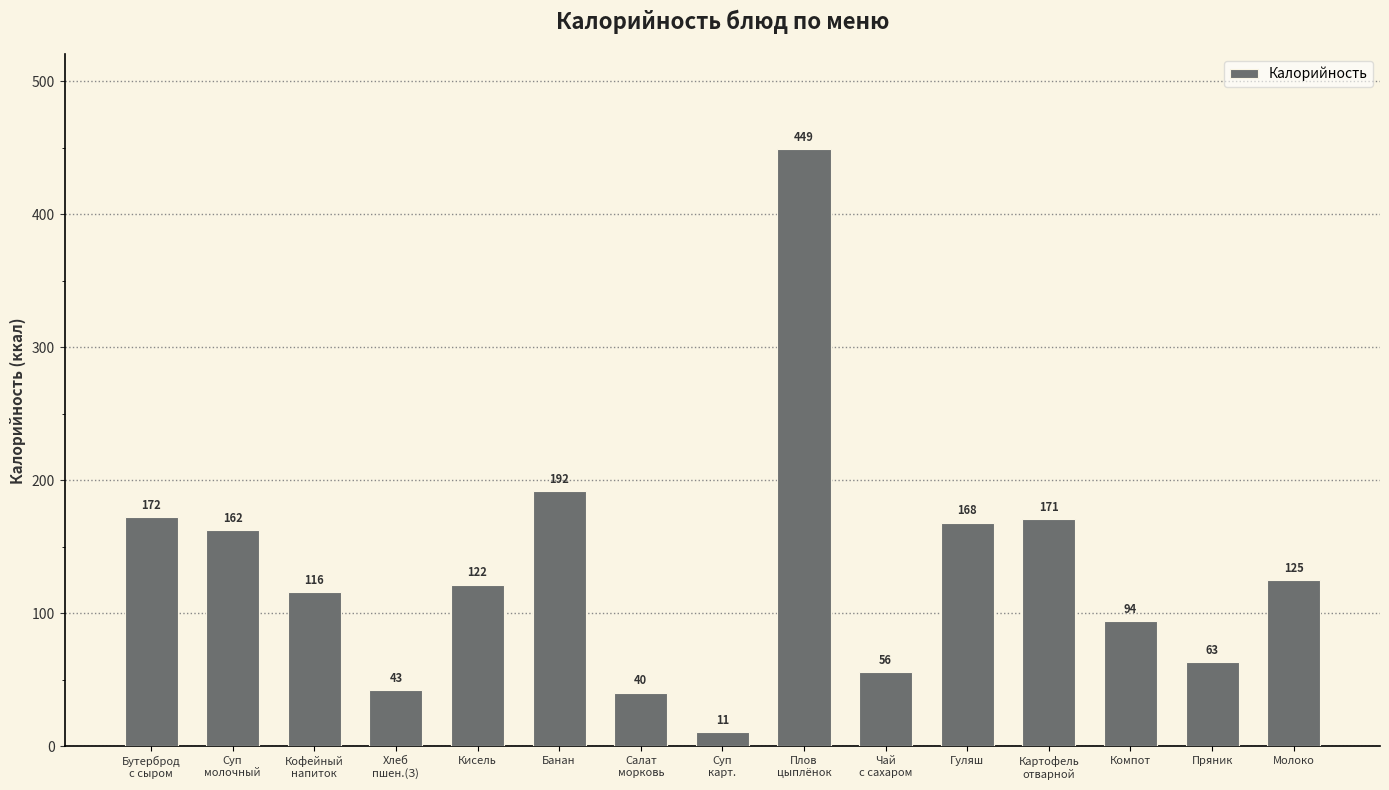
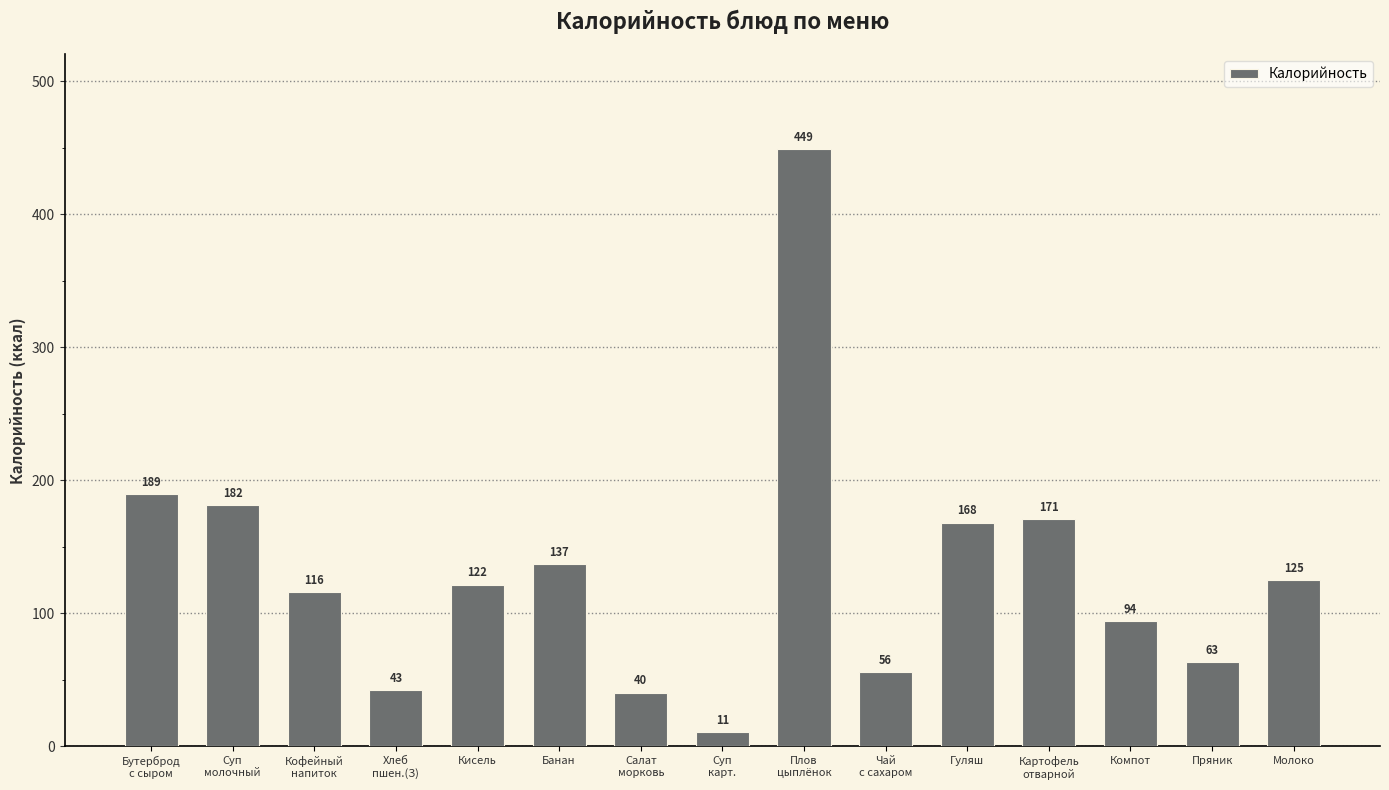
Бутерброд с сыром: 172 -> 189
Суп молочный: 162 -> 182
Банан: 192 -> 137
